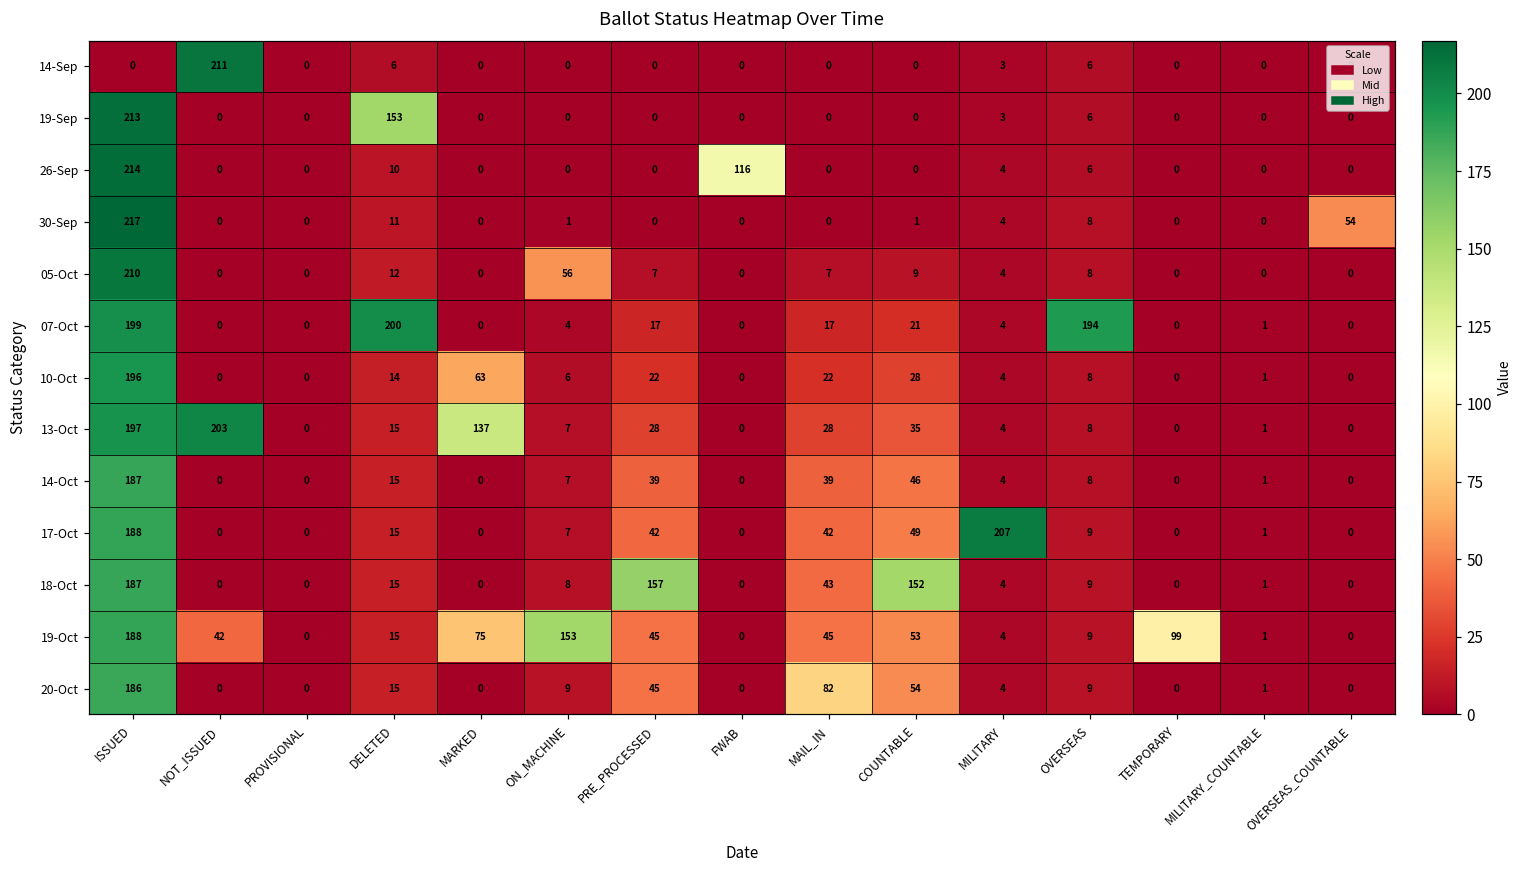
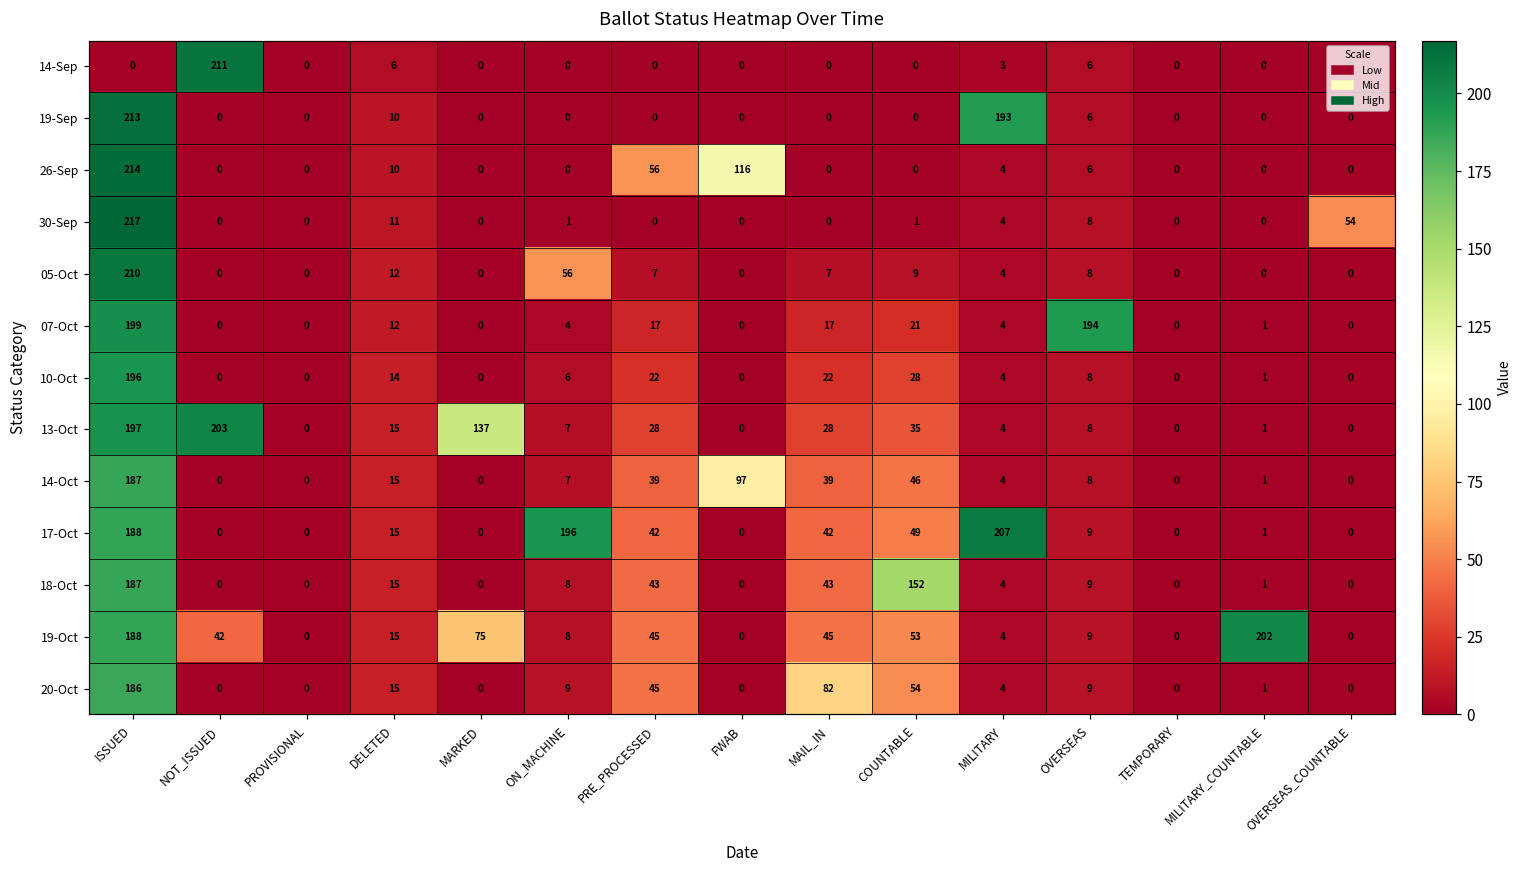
19-Sep, DELETED: 153 -> 10
19-Sep, MILITARY: 3 -> 193
26-Sep, PRE_PROCESSED: 0 -> 56
07-Oct, DELETED: 200 -> 12
10-Oct, MARKED: 63 -> 0
14-Oct, FWAB: 0 -> 97
17-Oct, ON_MACHINE: 7 -> 196
18-Oct, PRE_PROCESSED: 157 -> 43
19-Oct, ON_MACHINE: 153 -> 8
19-Oct, TEMPORARY: 99 -> 0
19-Oct, MILITARY_COUNTABLE: 1 -> 202
